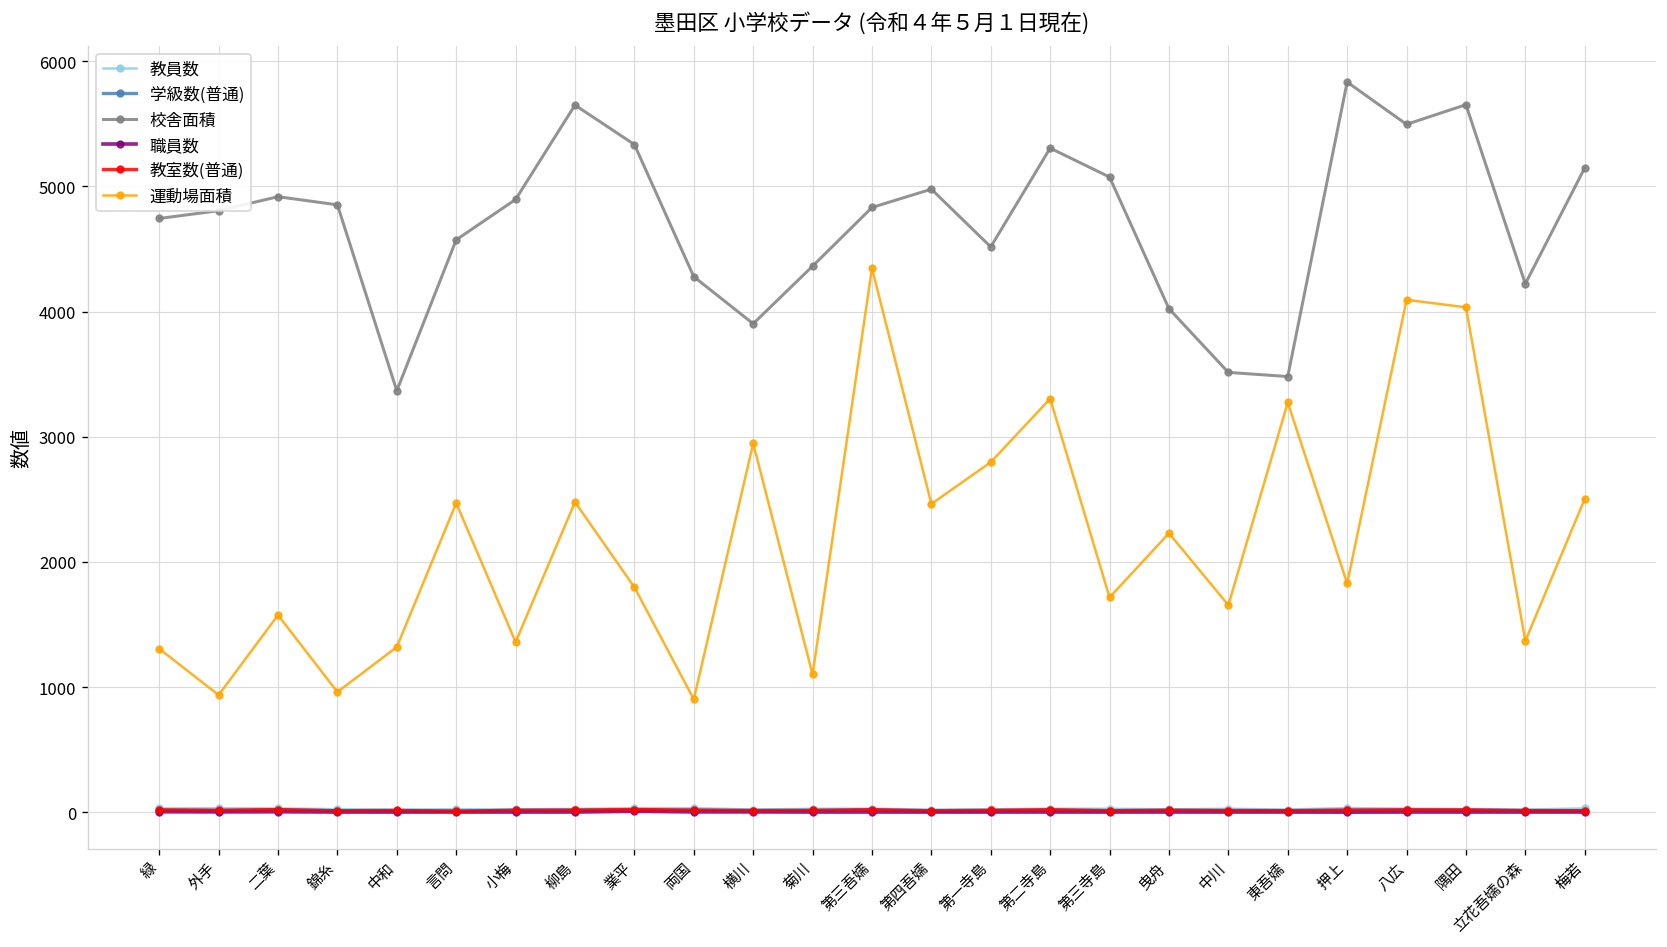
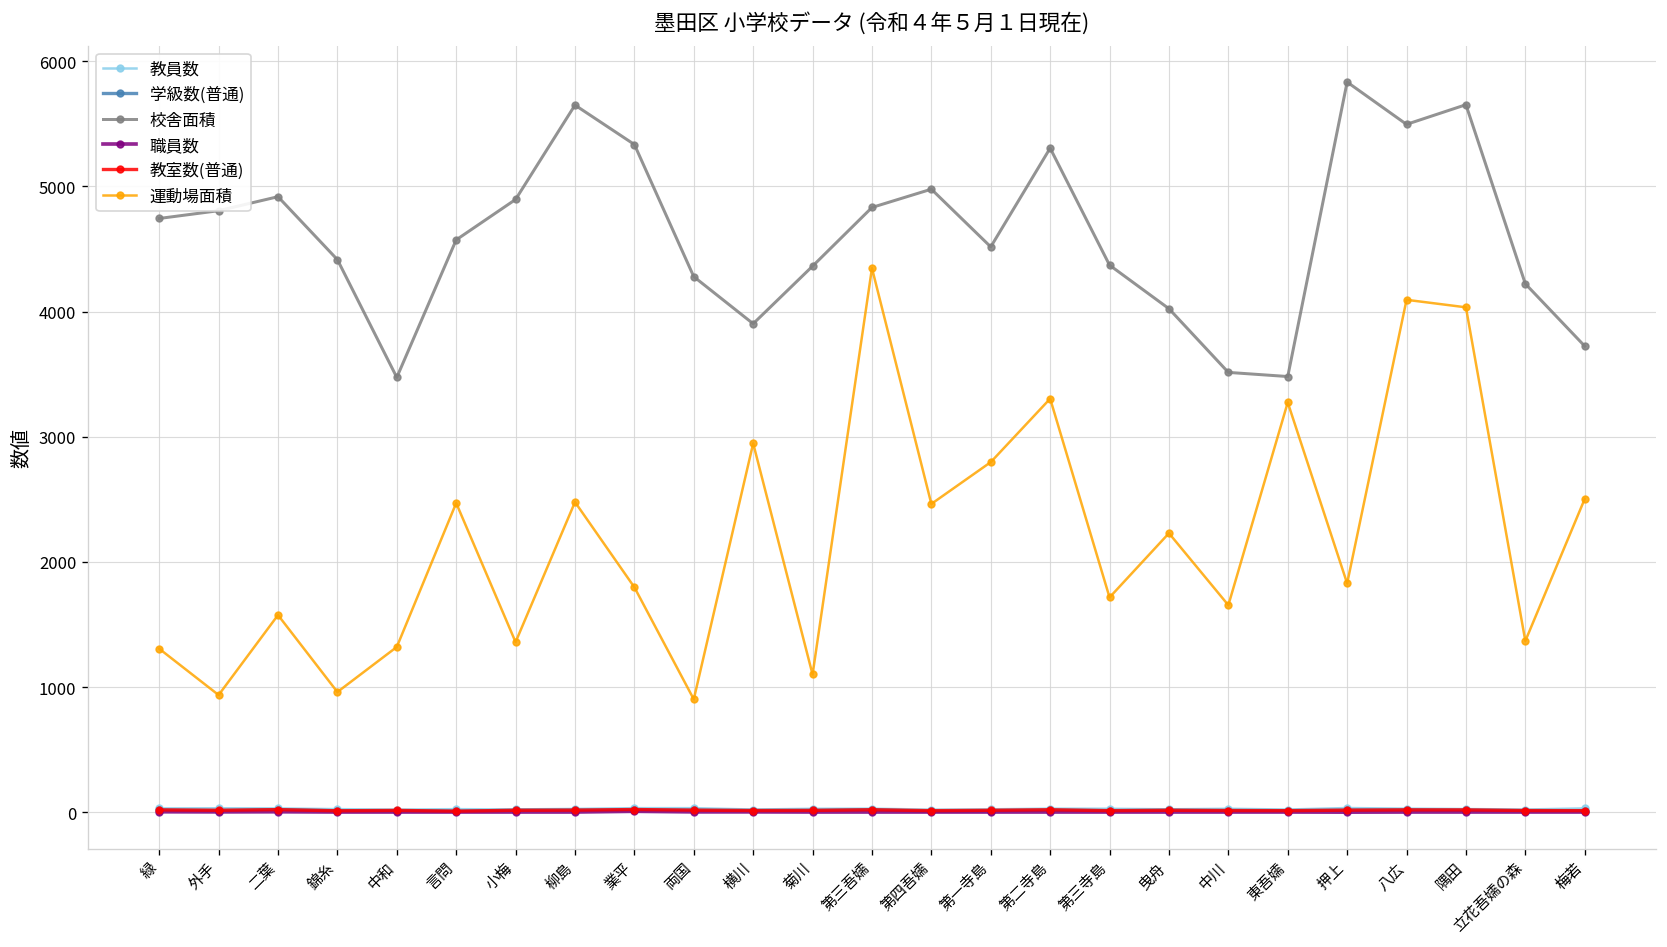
校舎面積, 錦糸: 4850 -> 4420
校舎面積, 中和: 3370 -> 3470
校舎面積, 第三寺島: 5080 -> 4370
校舎面積, 梅若: 5150 -> 3720
